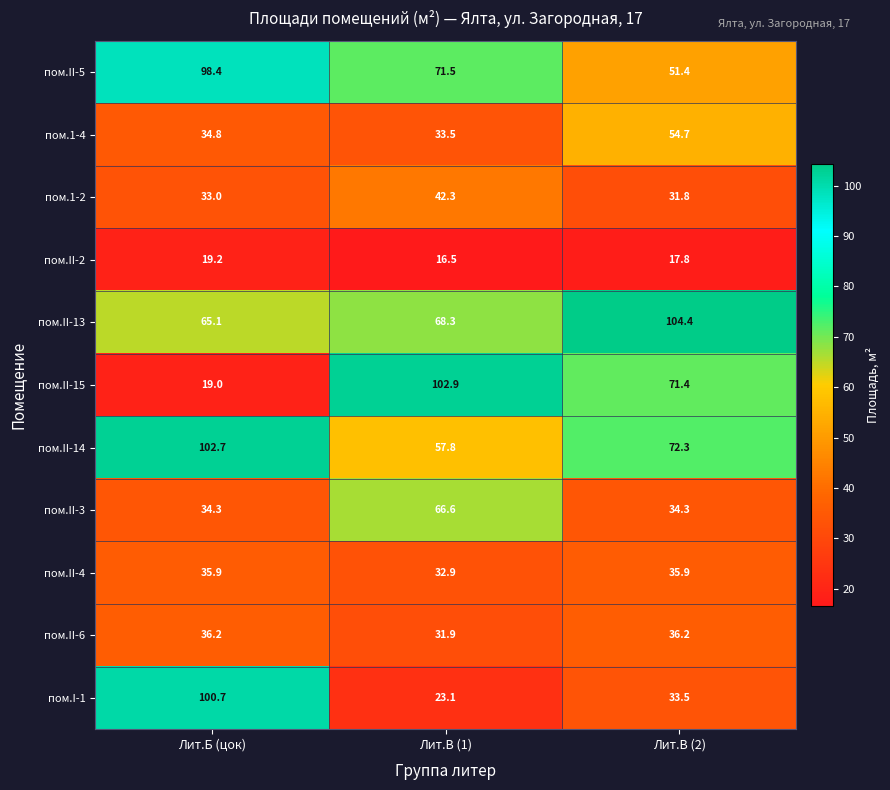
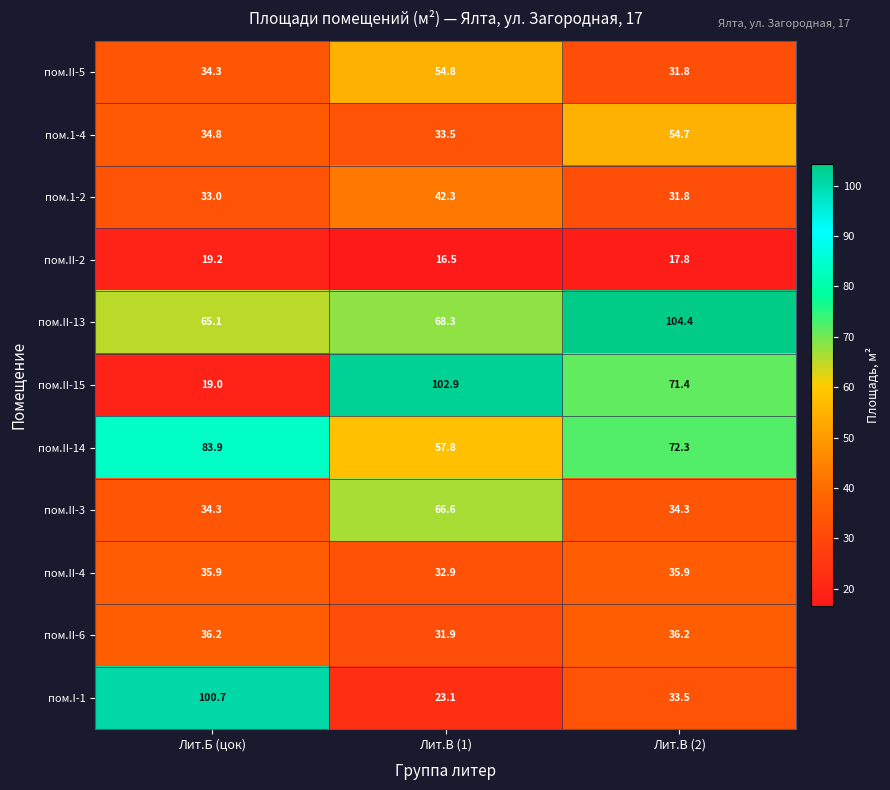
пом.II-5, Лит.Б (цок): 98.4 -> 34.3
пом.II-5, Лит.В (1): 71.5 -> 54.8
пом.II-5, Лит.В (2): 51.4 -> 31.8
пом.II-14, Лит.Б (цок): 102.7 -> 83.9
